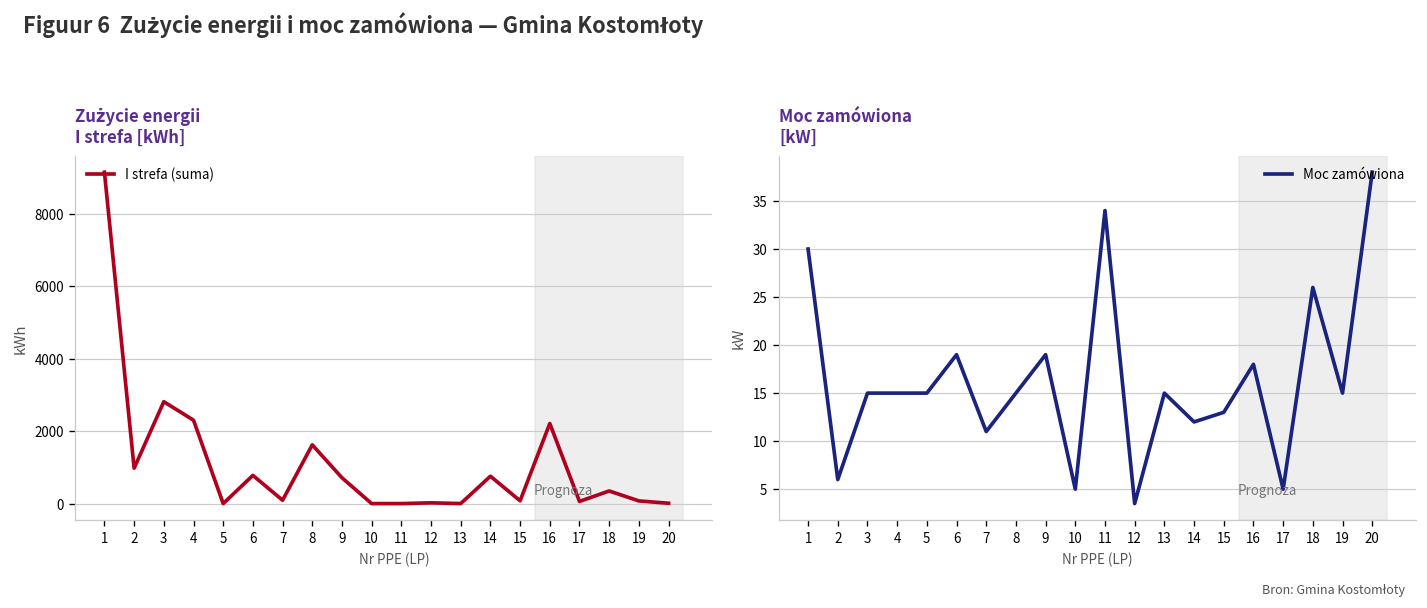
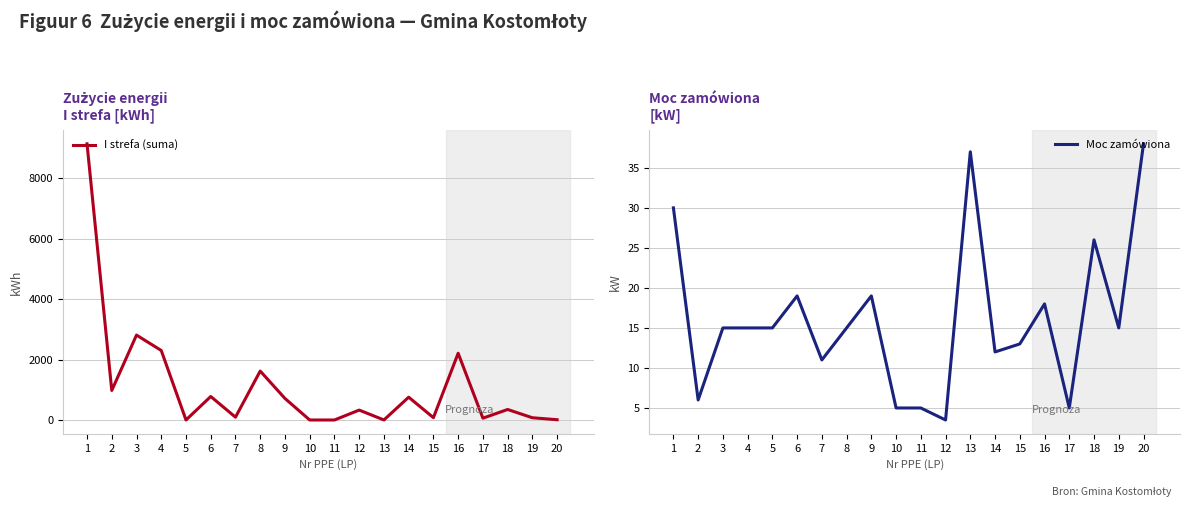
Zużycie energii I strefa [kWh], 12: 0 -> 300
Moc zamówiona [kW], 11: 34 -> 5
Moc zamówiona [kW], 13: 15 -> 37
